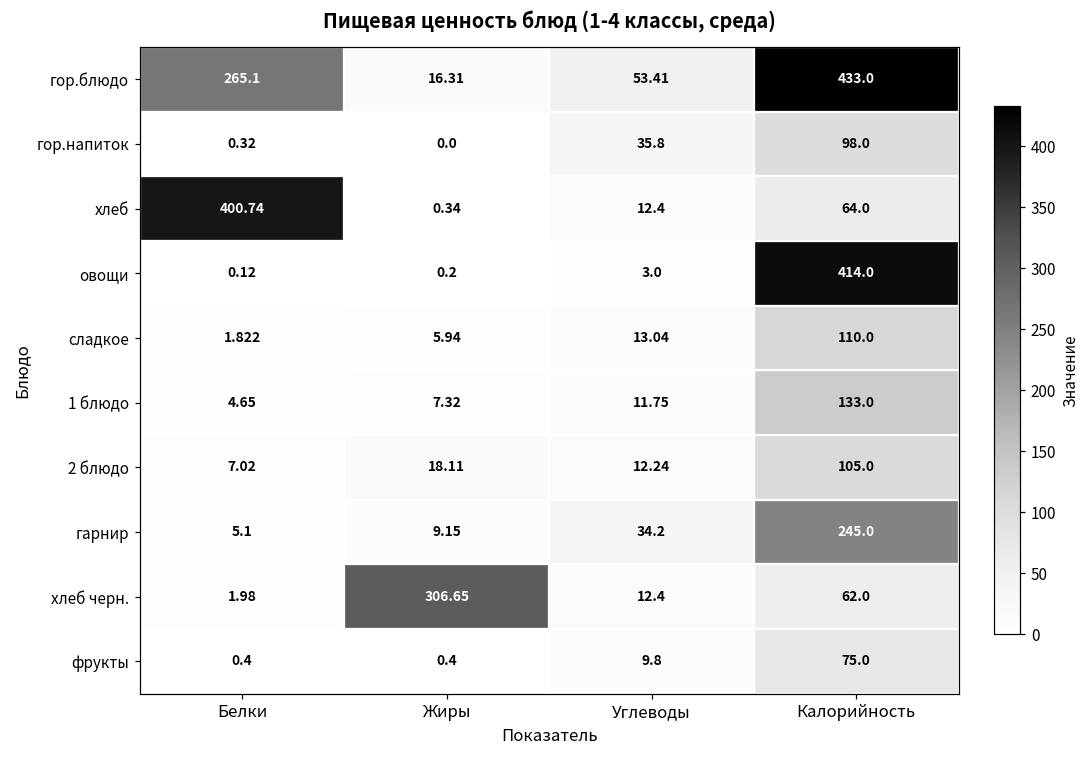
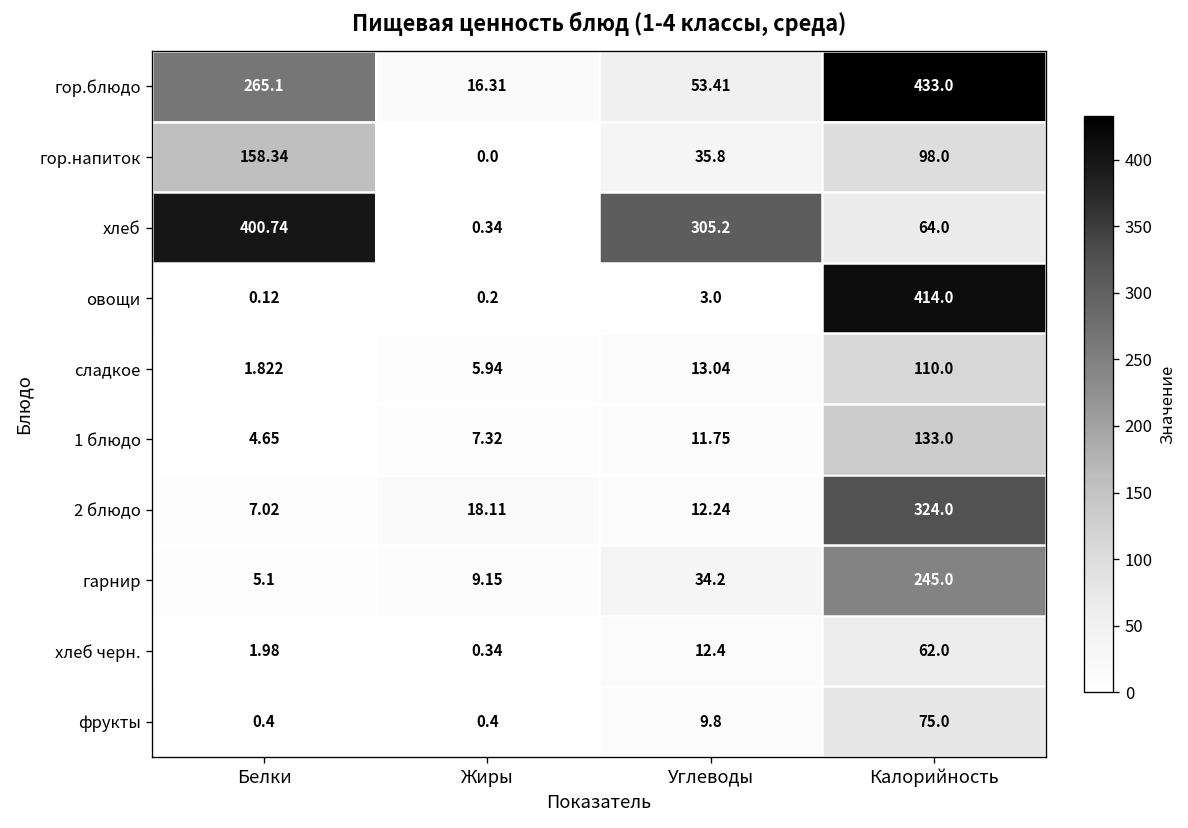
гор.напиток, Белки: 0.32 -> 158.34
хлеб, Углеводы: 12.4 -> 305.2
2 блюдо, Калорийность: 105.0 -> 324.0
хлеб черн., Жиры: 306.65 -> 0.34
